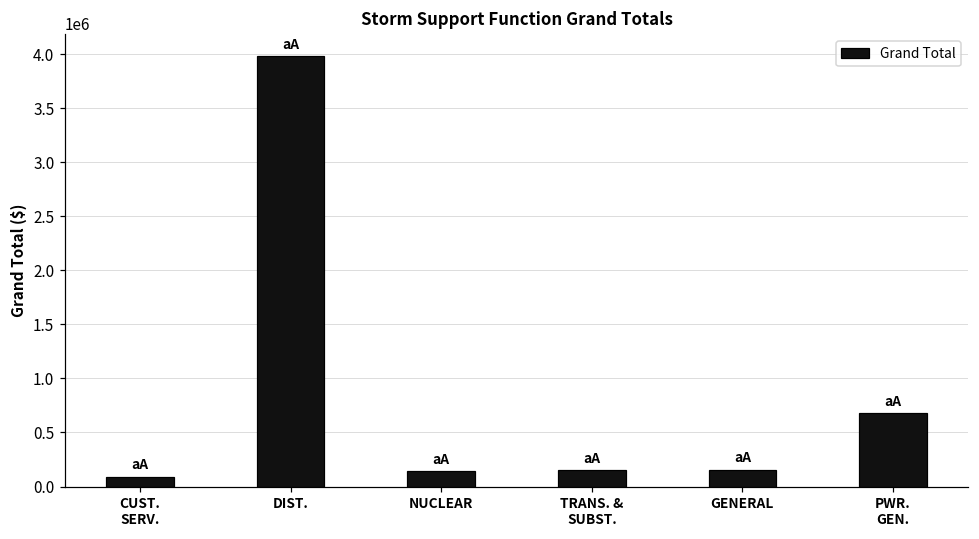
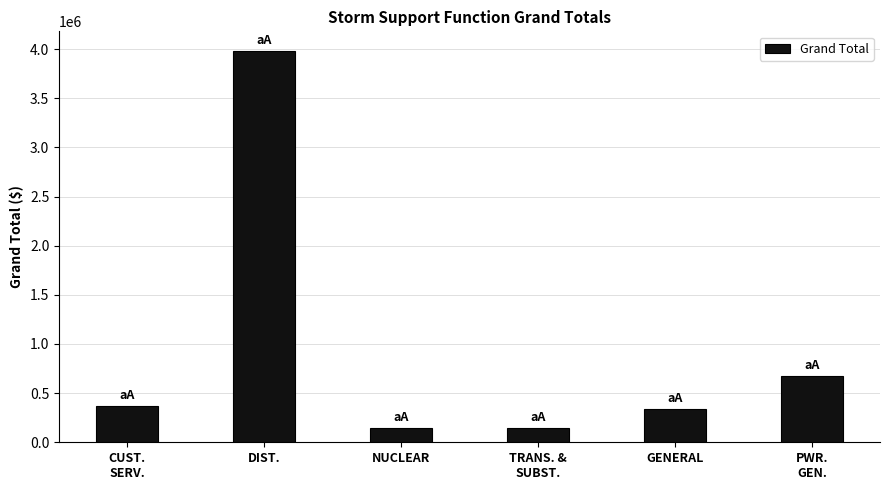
CUST. SERV.: 100000 -> 400000
GENERAL: 200000 -> 300000
